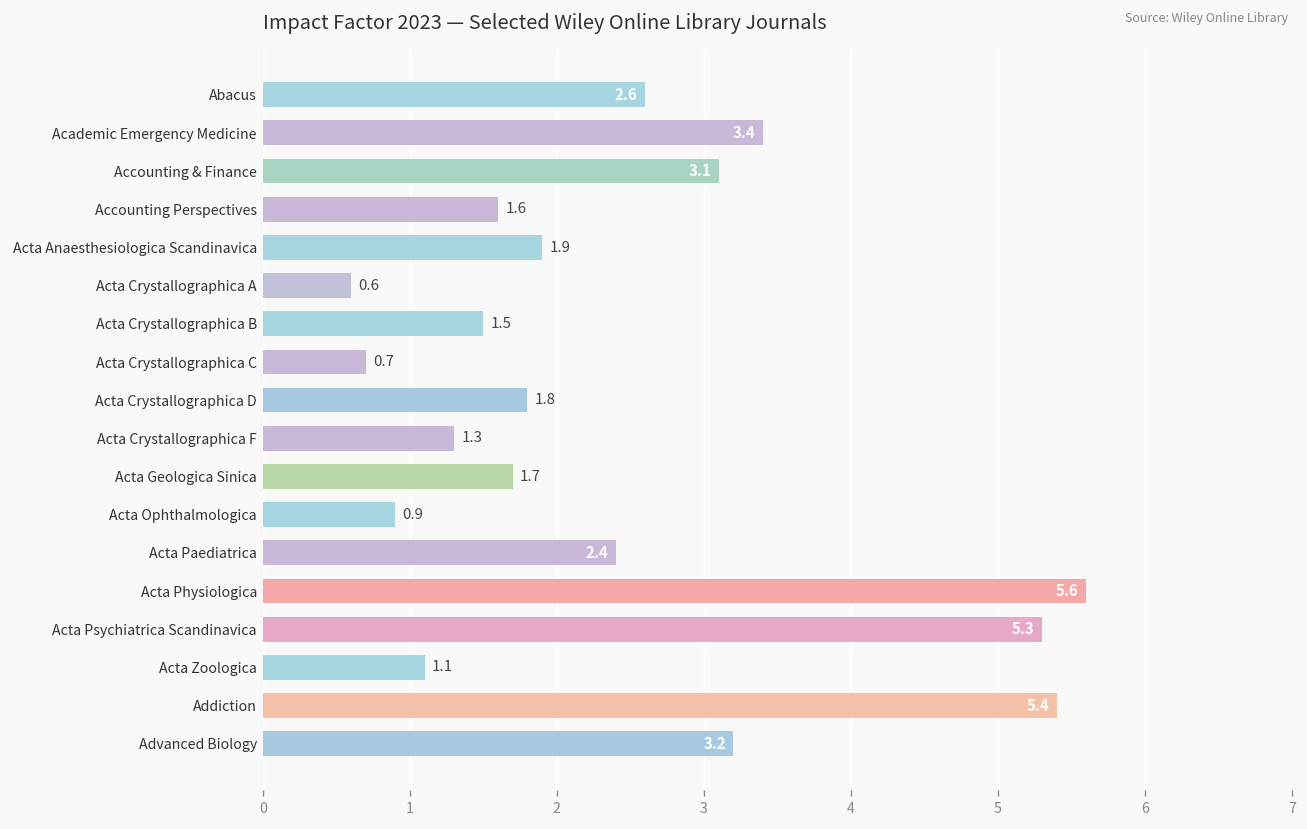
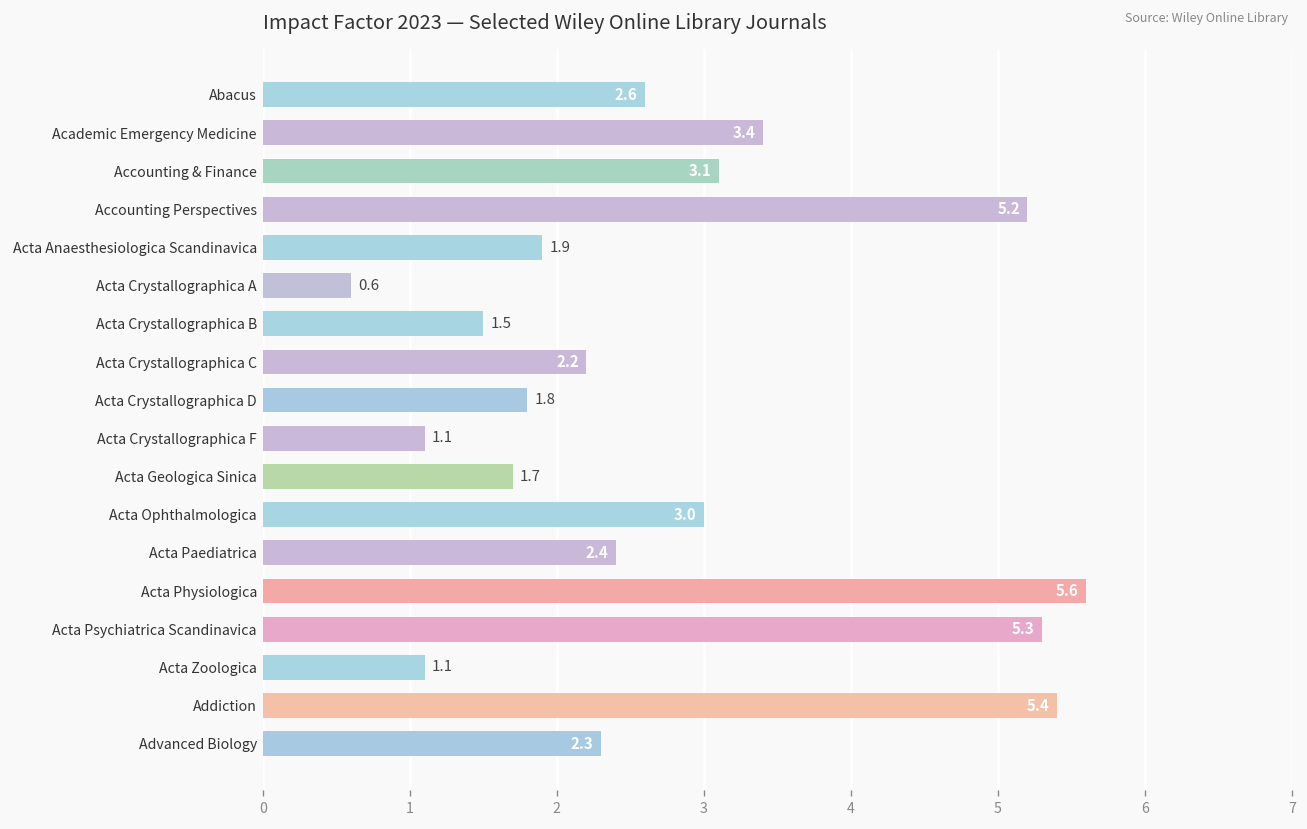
Accounting Perspectives: 1.6 -> 5.2
Acta Crystallographica C: 0.7 -> 2.2
Acta Crystallographica F: 1.3 -> 1.1
Acta Ophthalmologica: 0.9 -> 3.0
Advanced Biology: 3.2 -> 2.3
